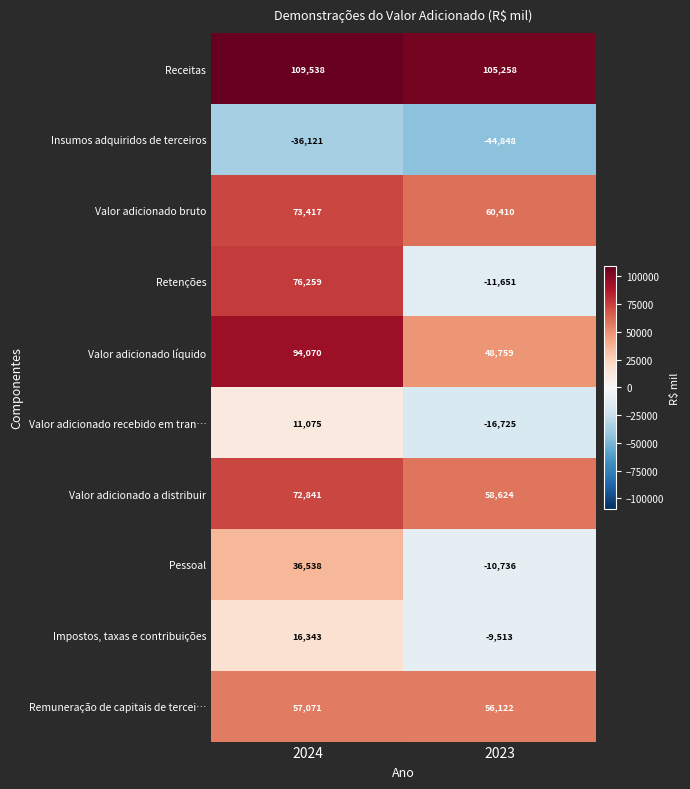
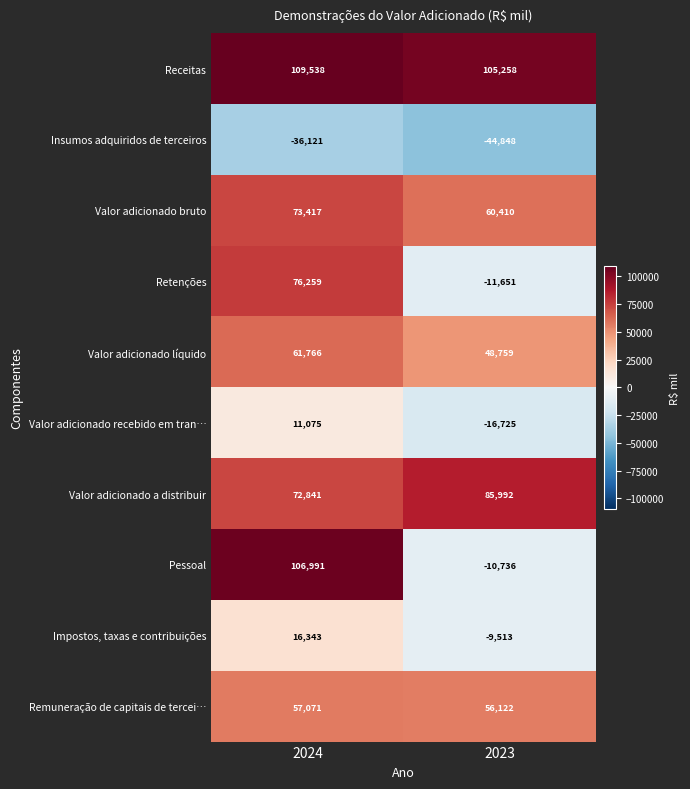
Valor adicionado líquido, 2024: 94,070 -> 61,766
Valor adicionado a distribuir, 2023: 58,624 -> 85,992
Pessoal, 2024: 36,538 -> 106,991
